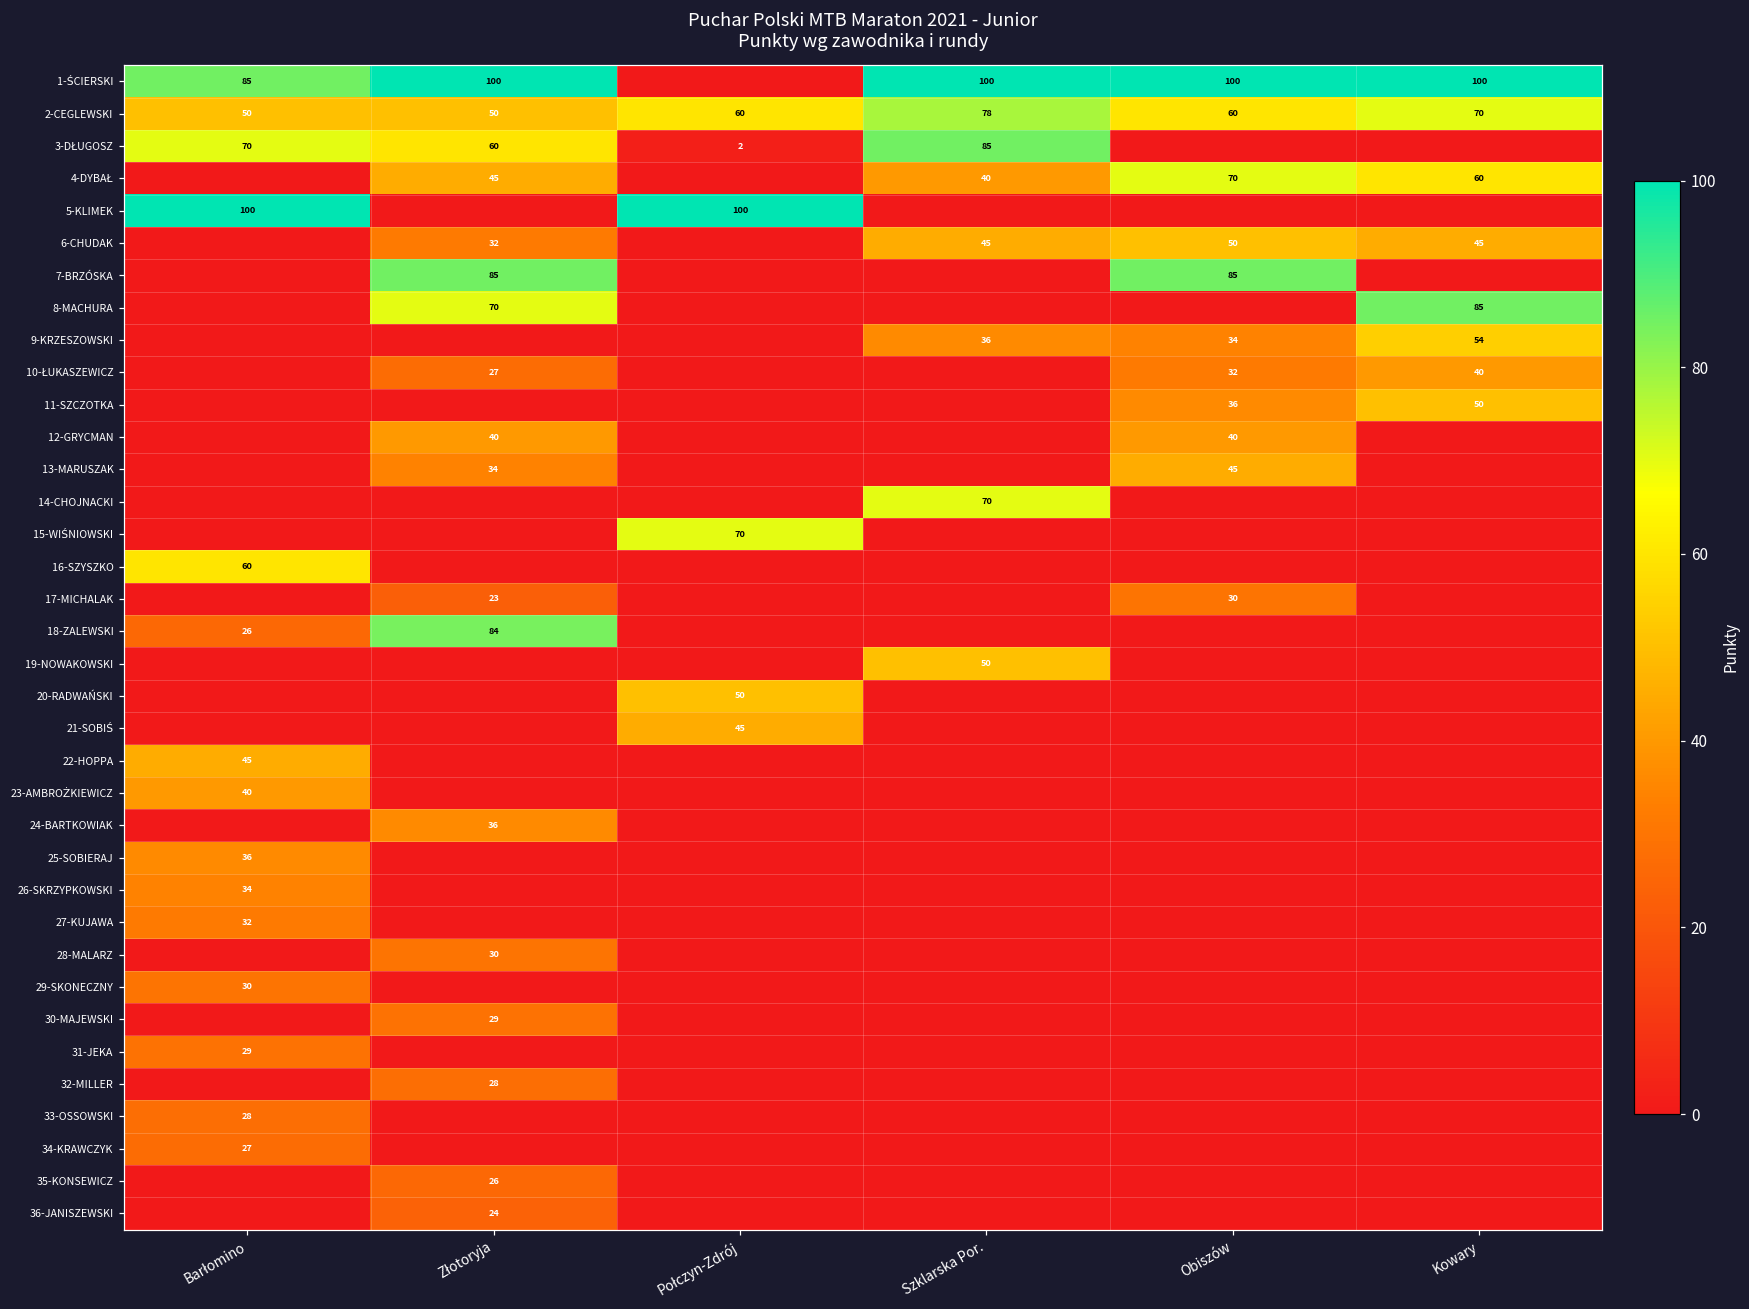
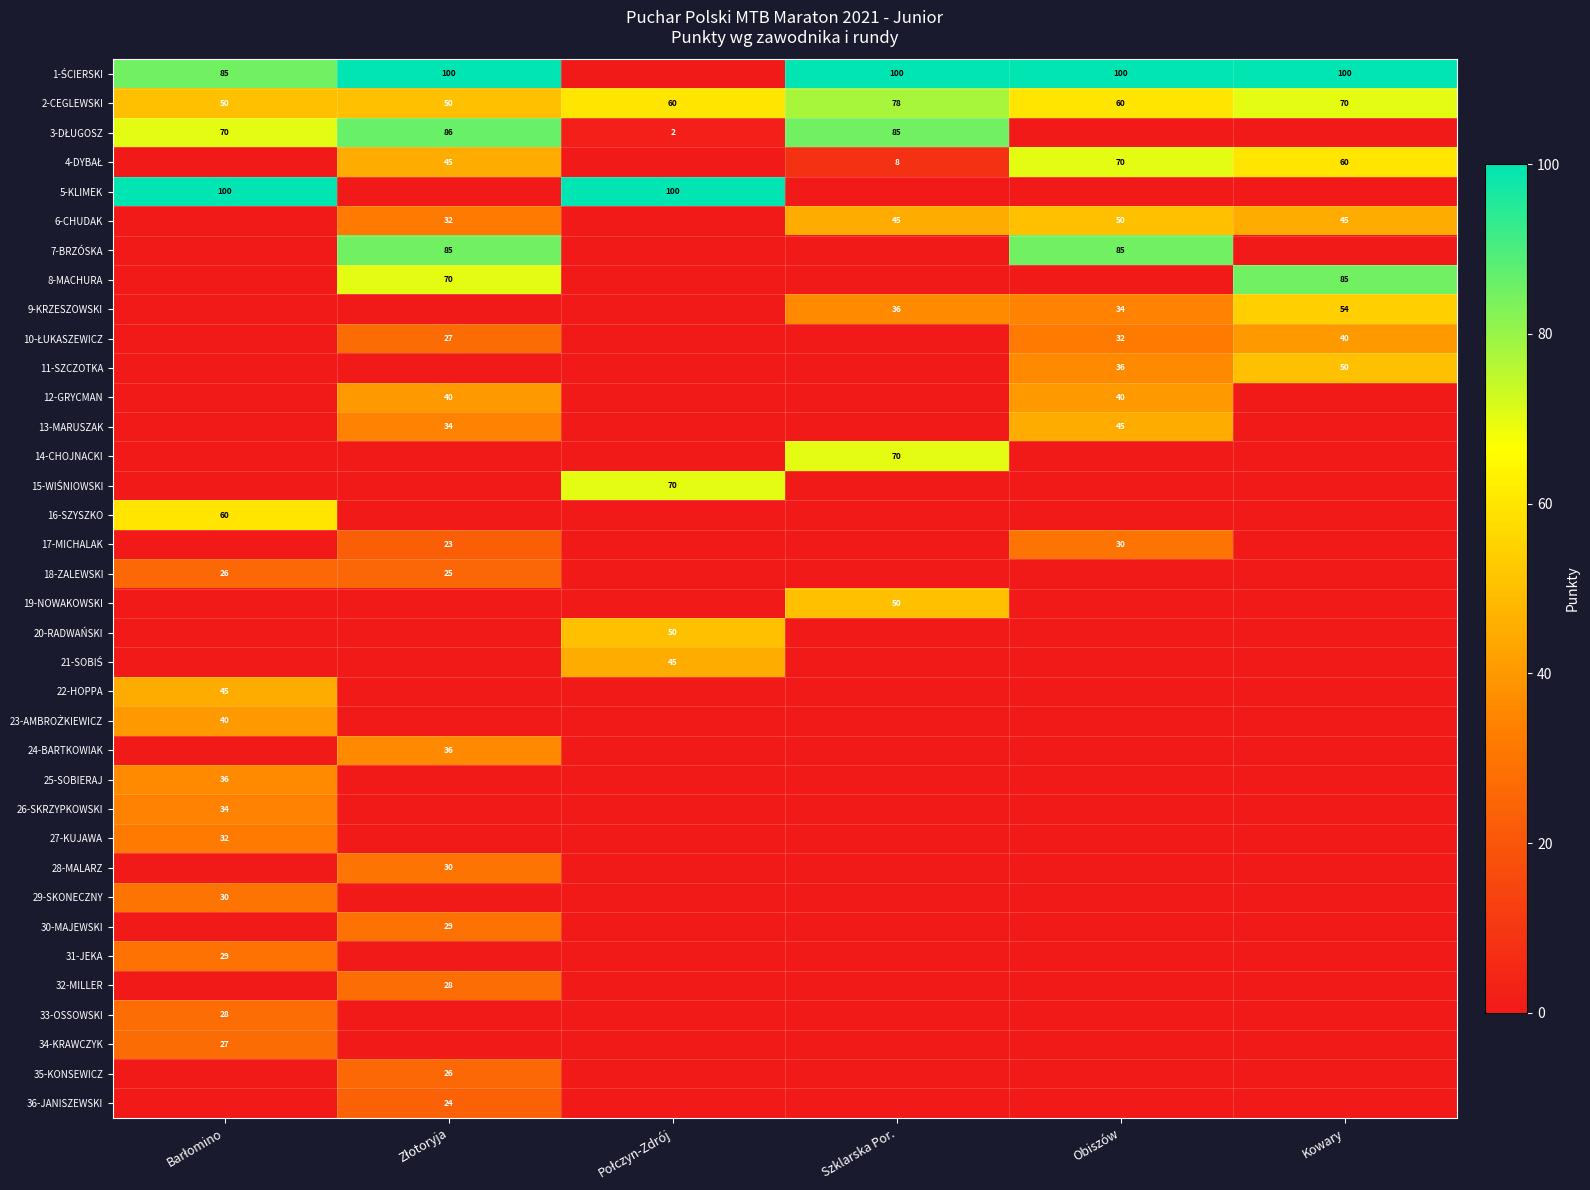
3-DŁUGOSZ, Złotoryja: 60 -> 86
4-DYBAŁ, Szklarska Por.: 40 -> 8
18-ZALEWSKI, Złotoryja: 84 -> 25
